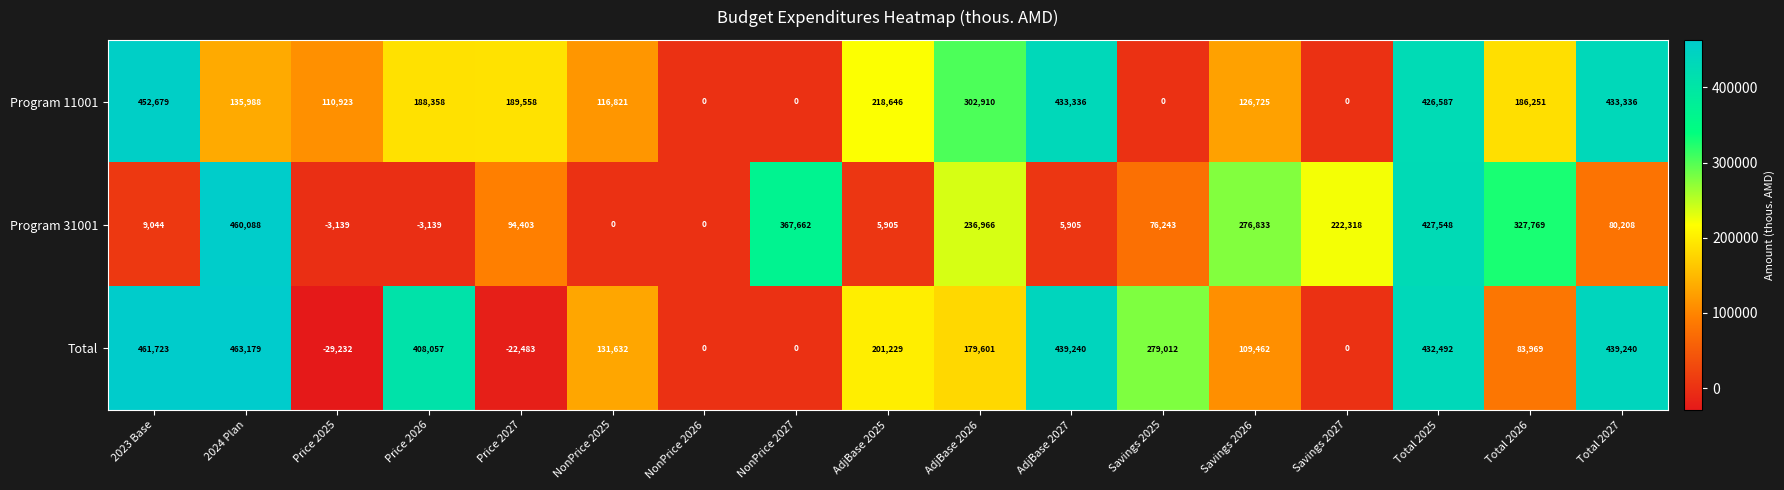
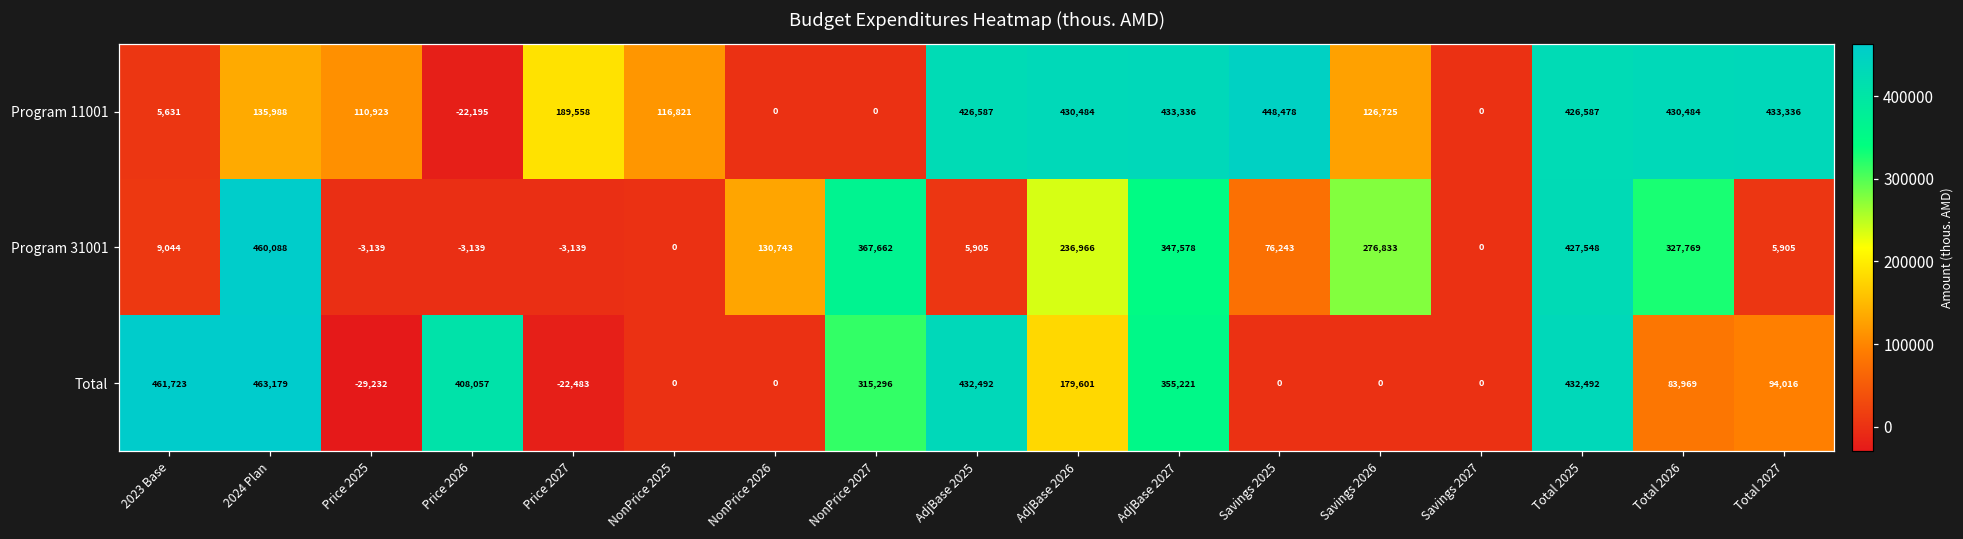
Program 11001, 2023 Base: 452,679 -> 5,631
Program 11001, Price 2026: 188,358 -> -22,195
Program 11001, AdjBase 2025: 218,646 -> 426,587
Program 11001, AdjBase 2026: 302,910 -> 430,484
Program 11001, Savings 2025: 0 -> 448,478
Program 11001, Total 2026: 186,251 -> 430,484
Program 31001, Price 2027: 94,403 -> -3,139
Program 31001, NonPrice 2026: 0 -> 130,743
Program 31001, AdjBase 2027: 5,905 -> 347,578
Program 31001, Savings 2027: 222,318 -> 0
Program 31001, Total 2027: 80,208 -> 5,905
Total, NonPrice 2025: 131,632 -> 0
Total, NonPrice 2027: 0 -> 315,296
Total, AdjBase 2025: 201,229 -> 432,492
Total, AdjBase 2027: 439,240 -> 355,221
Total, Savings 2025: 279,012 -> 0
Total, Savings 2026: 109,462 -> 0
Total, Total 2027: 439,240 -> 94,016
